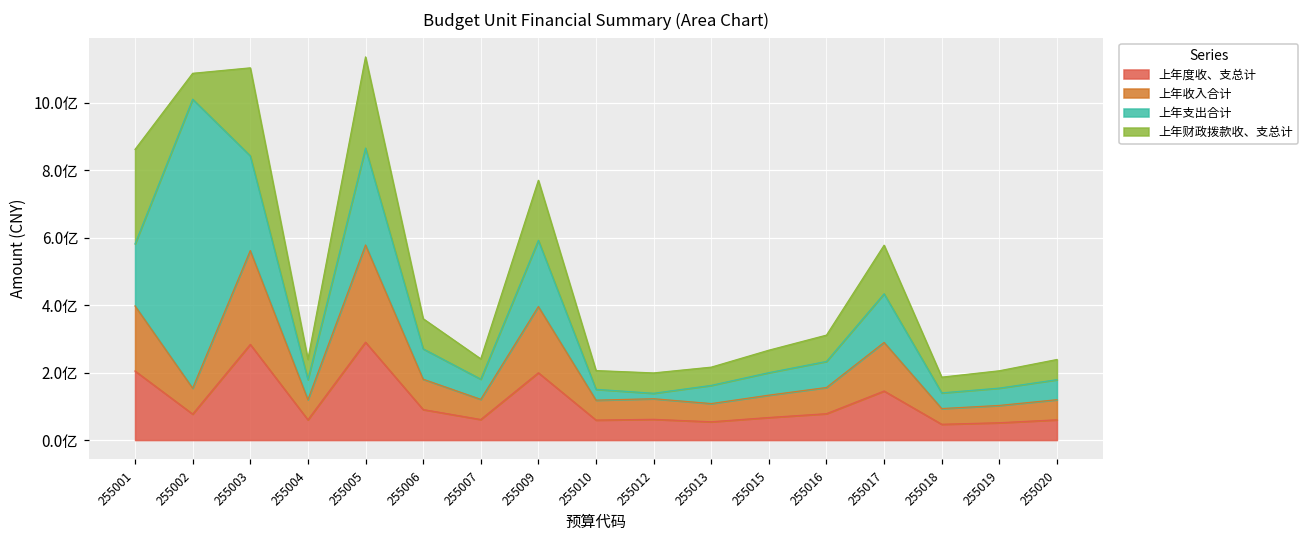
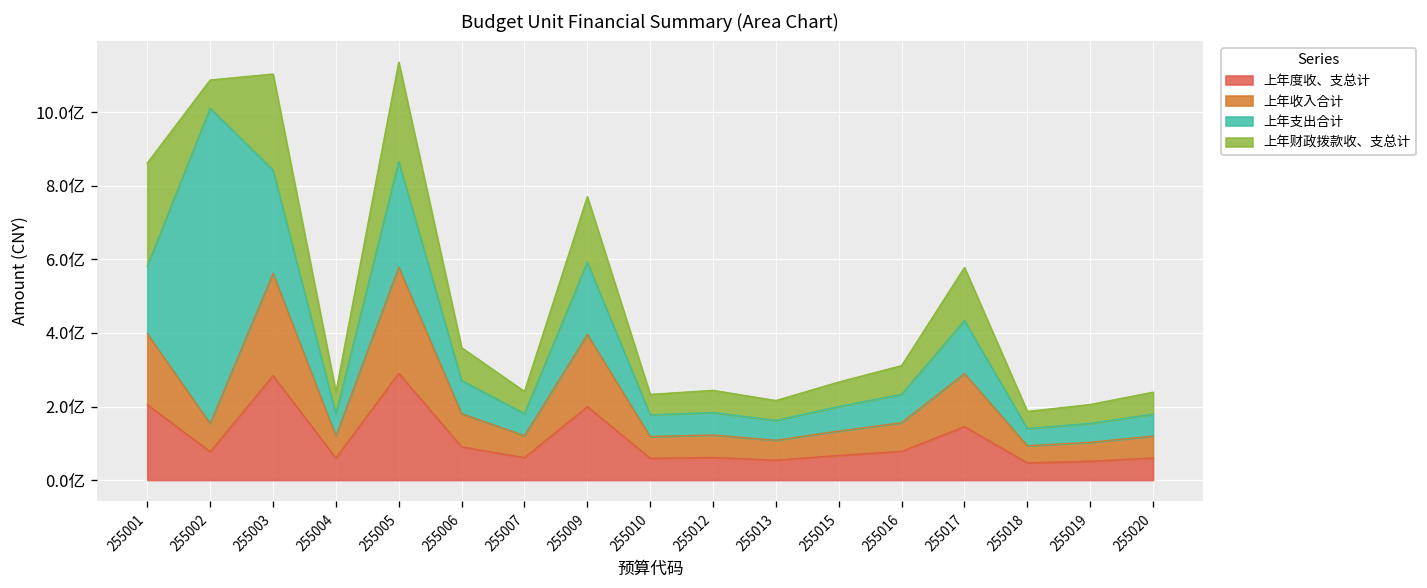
上年支出合计, 255010: 0.3亿 -> 0.6亿
上年支出合计, 255012: 0.2亿 -> 0.6亿
